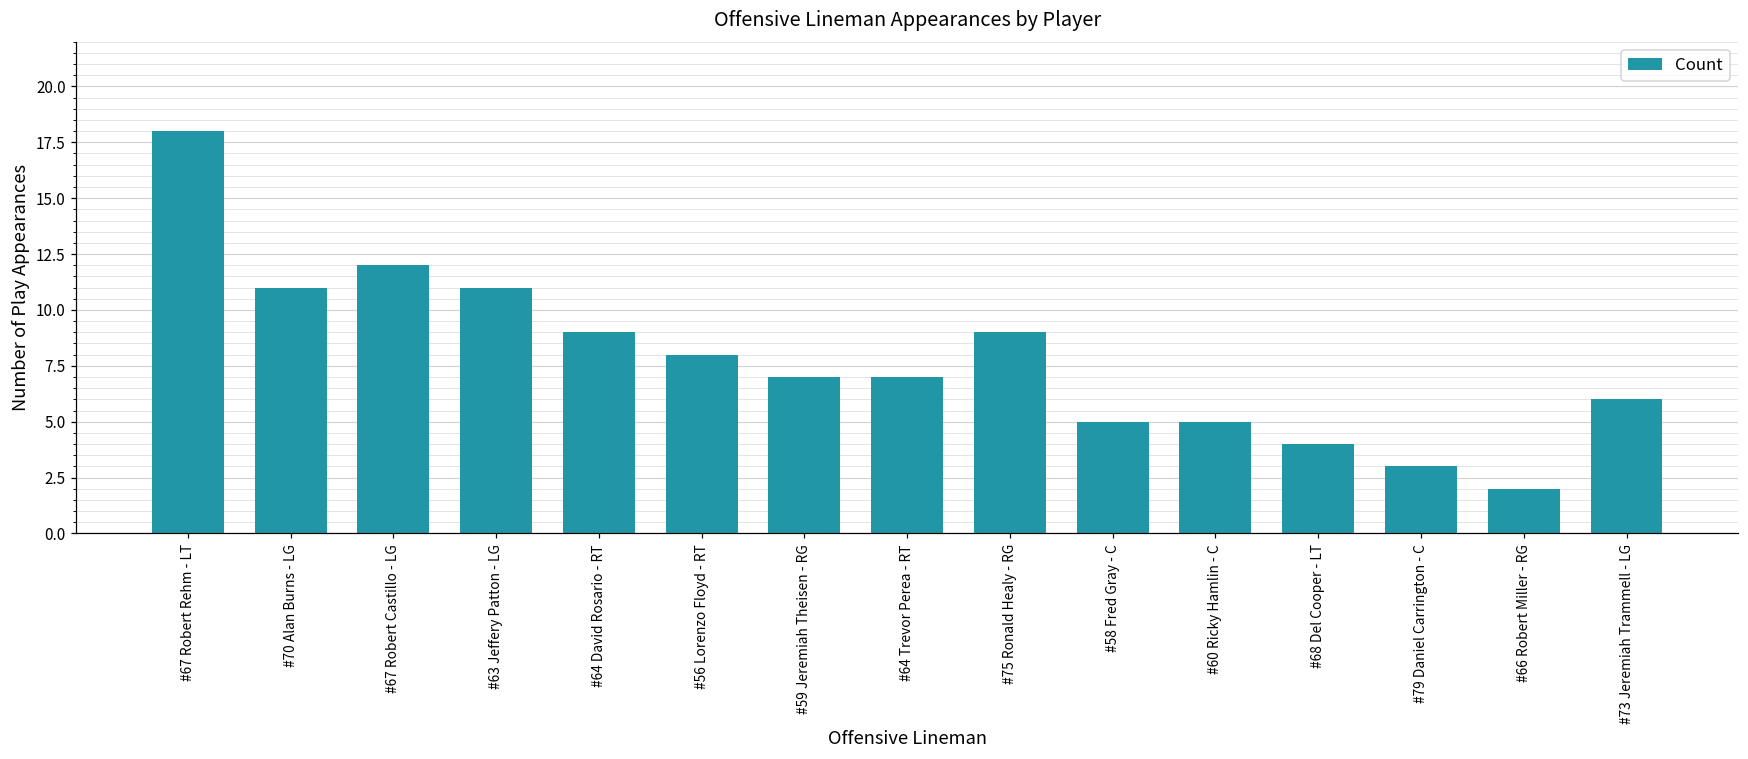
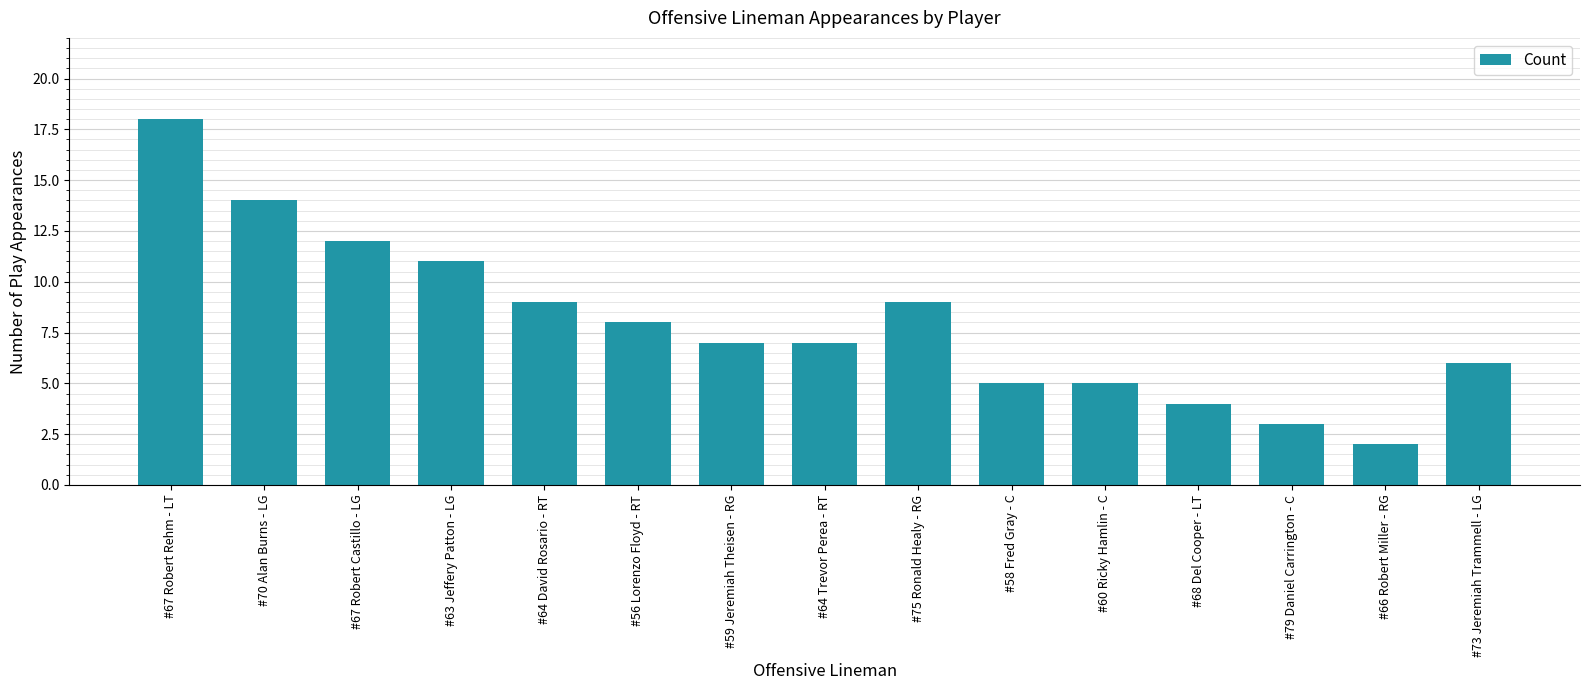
#70 Alan Burns - LG: 11 -> 14
